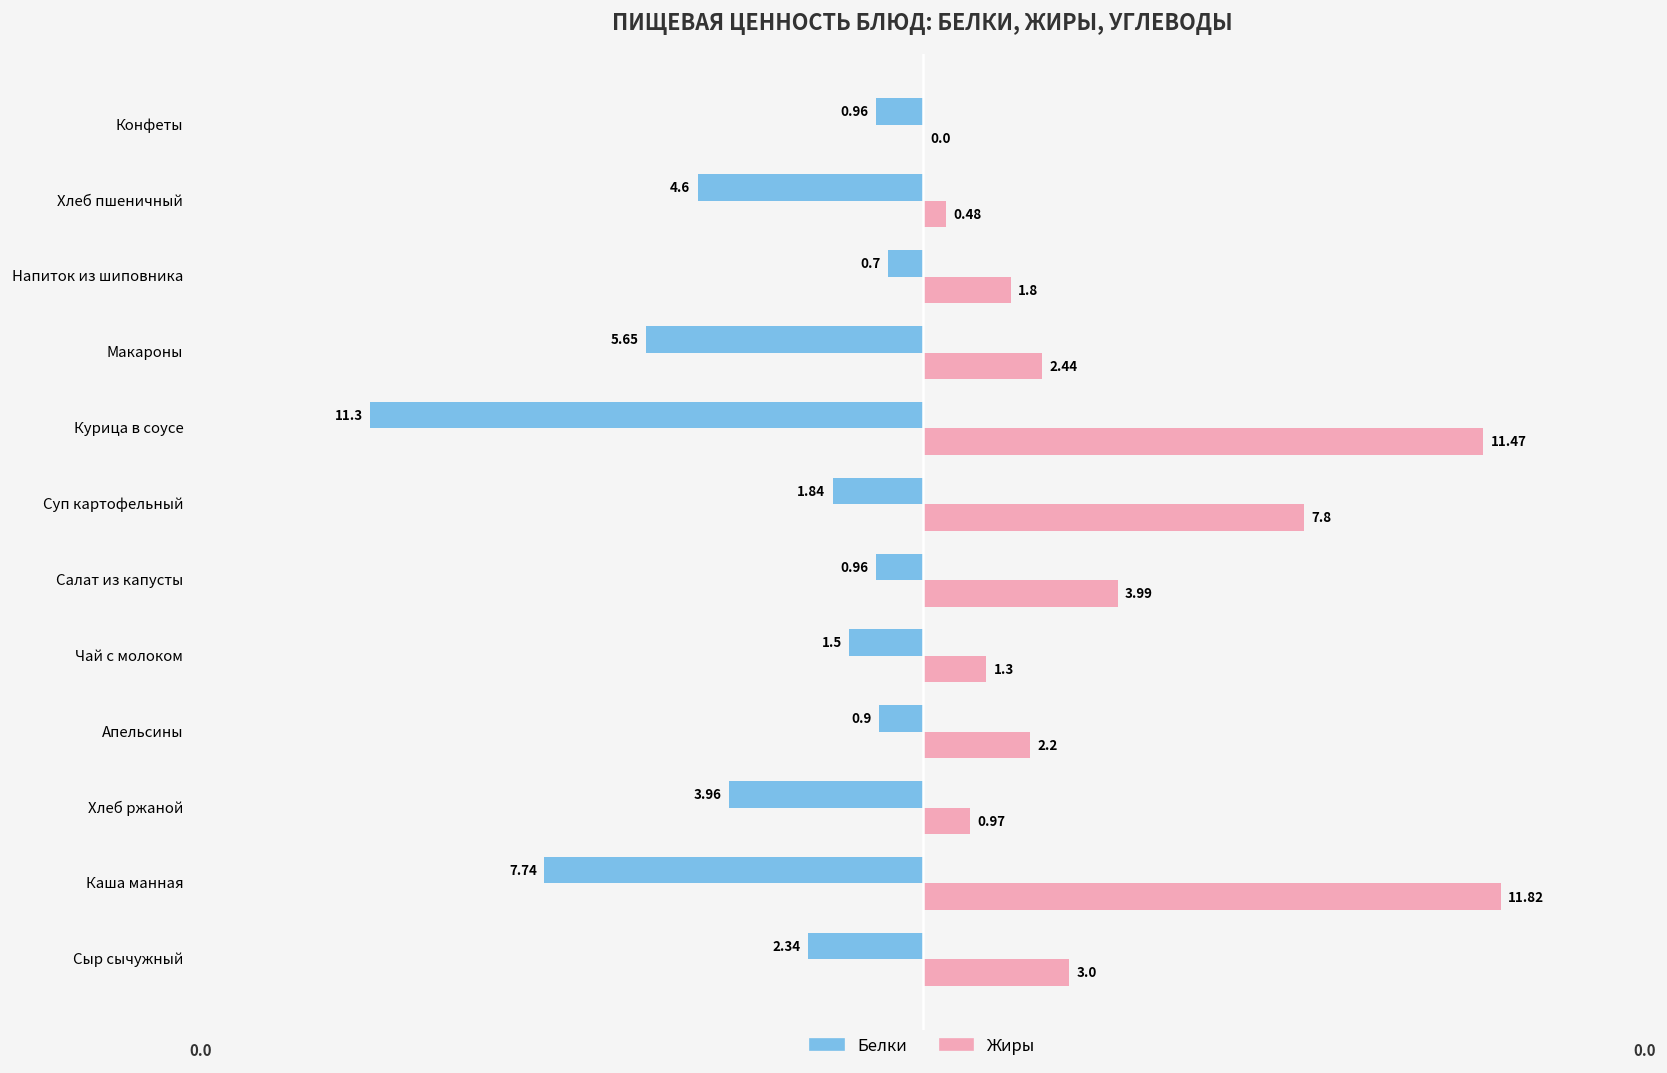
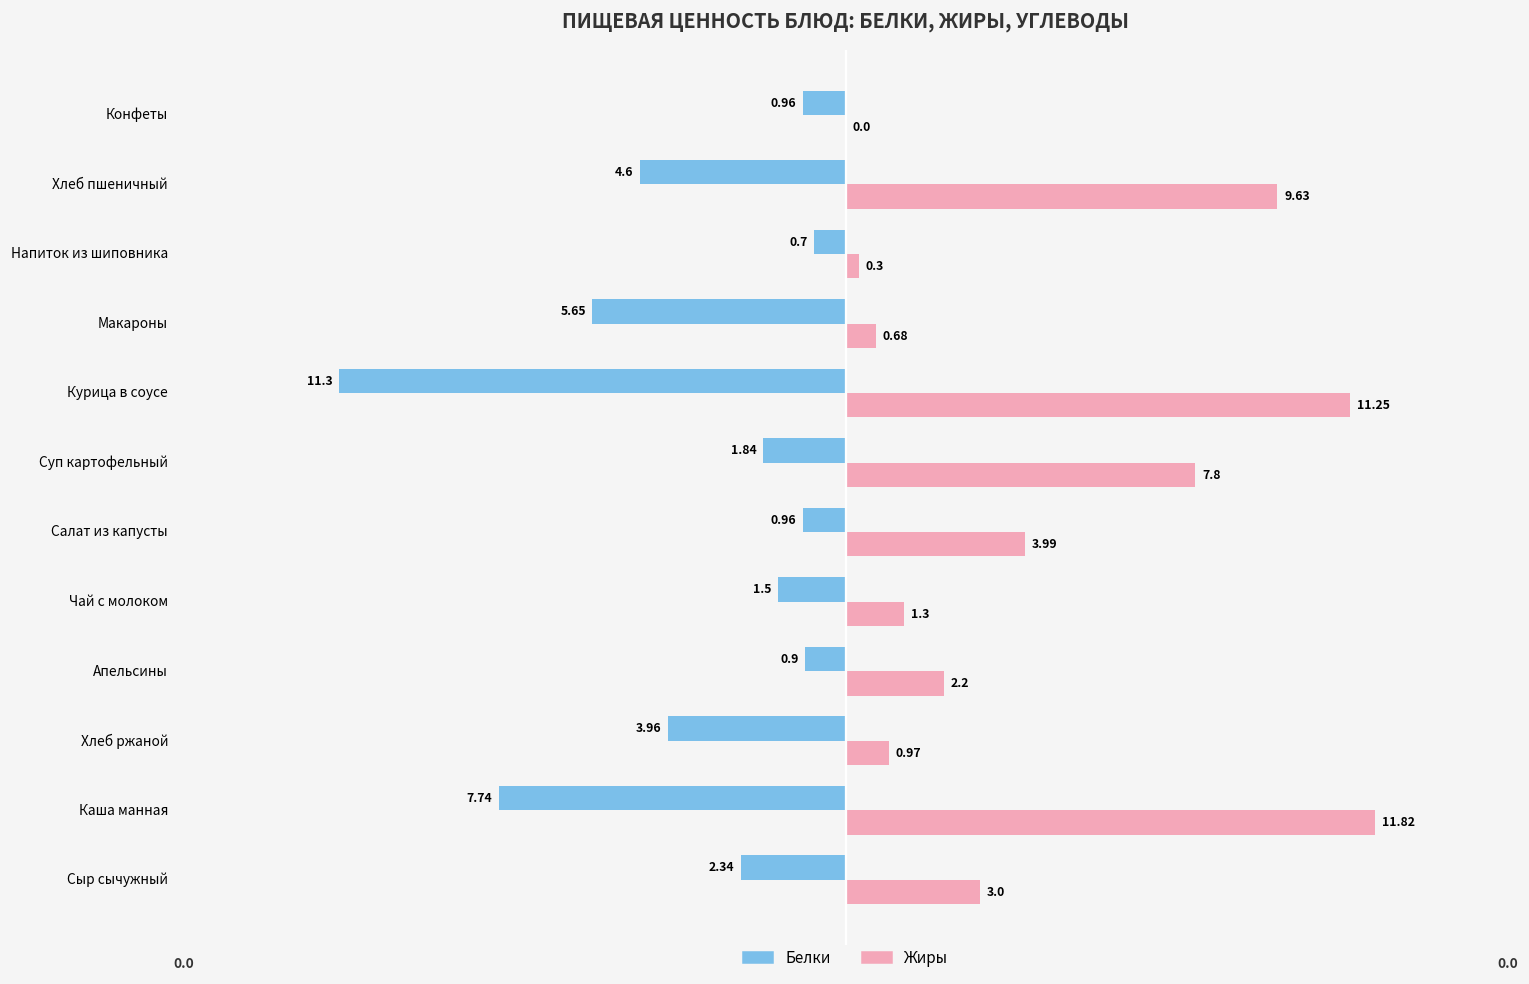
Жиры, Хлеб пшеничный: 0.48 -> 9.63
Жиры, Напиток из шиповника: 1.8 -> 0.3
Жиры, Макароны: 2.44 -> 0.68
Жиры, Курица в соусе: 11.47 -> 11.25
